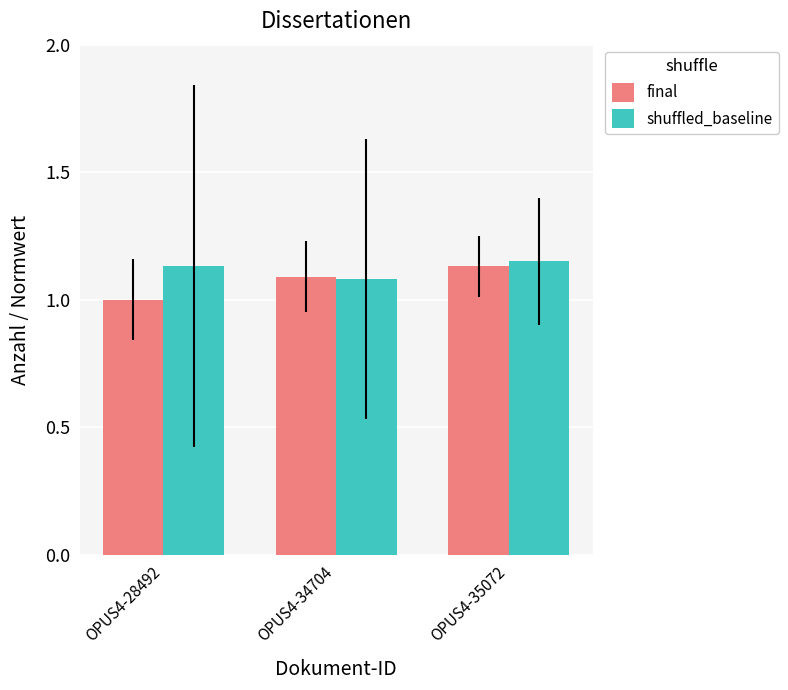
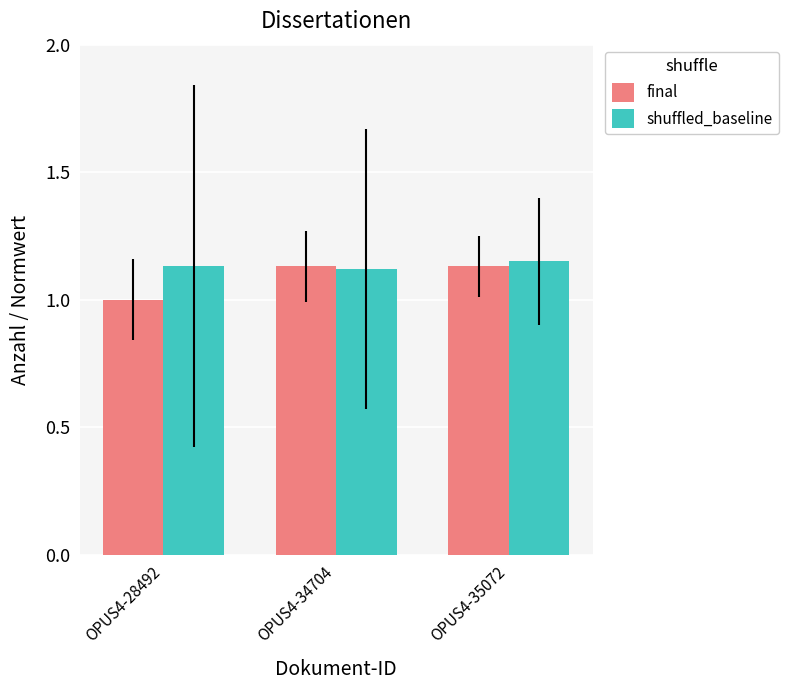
final, OPUS4-34704: 1.09 -> 1.13
shuffled_baseline, OPUS4-34704: 1.08 -> 1.12
